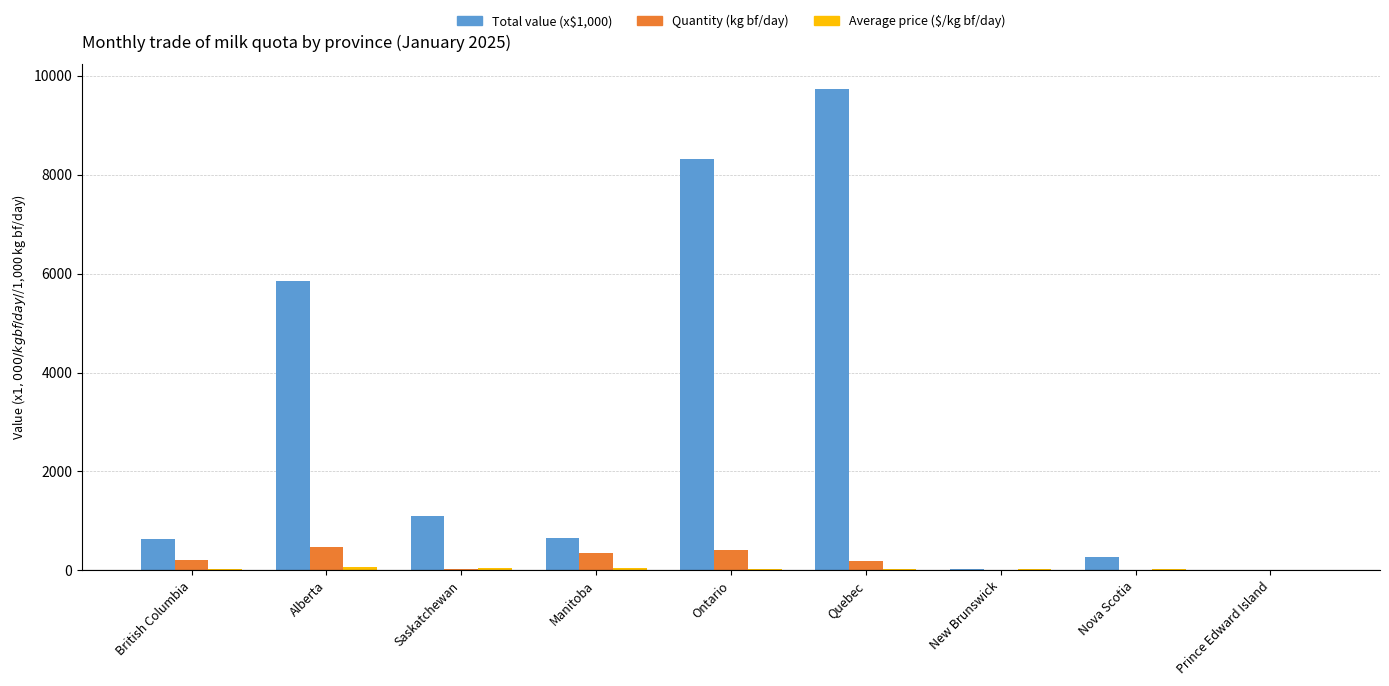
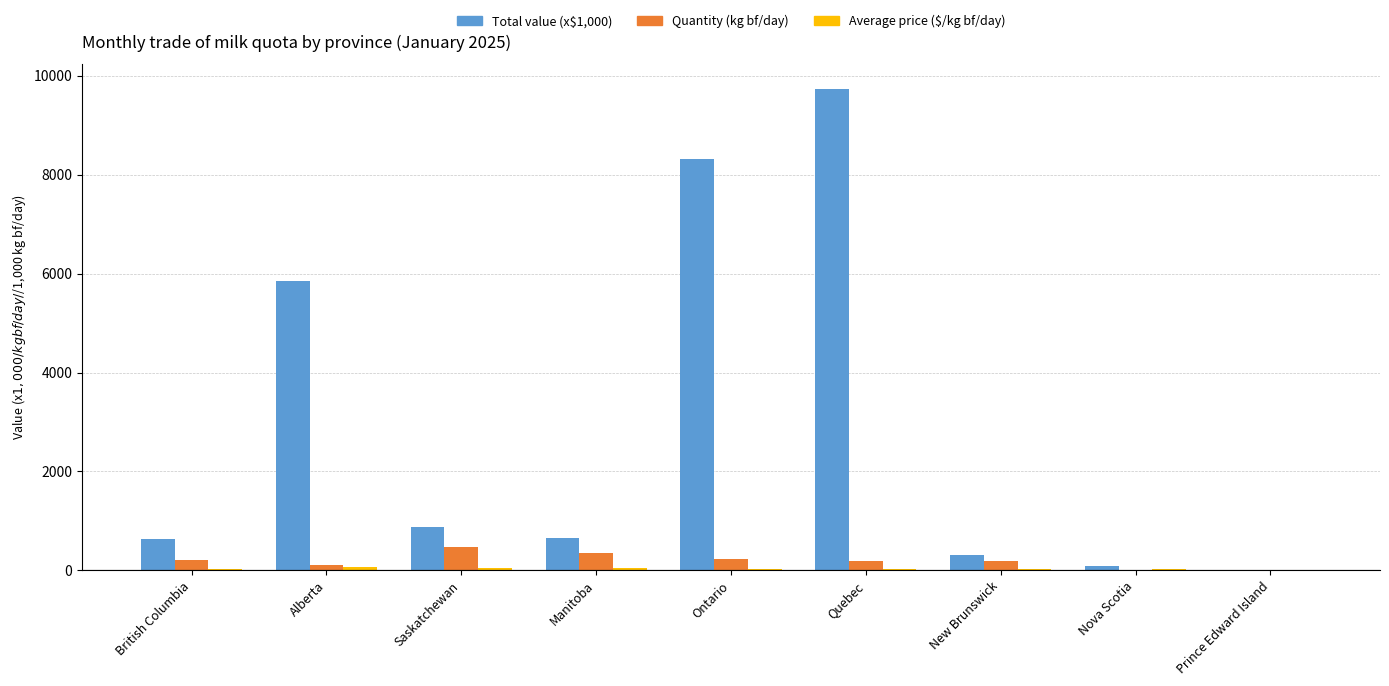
Quantity (kg bf/day), Alberta: 500 -> 100
Total value (x$1,000), Saskatchewan: 1100 -> 900
Quantity (kg bf/day), Saskatchewan: 0 -> 500
Quantity (kg bf/day), Ontario: 400 -> 200
Total value (x$1,000), New Brunswick: 0 -> 300
Quantity (kg bf/day), New Brunswick: 0 -> 200
Total value (x$1,000), Nova Scotia: 300 -> 100
